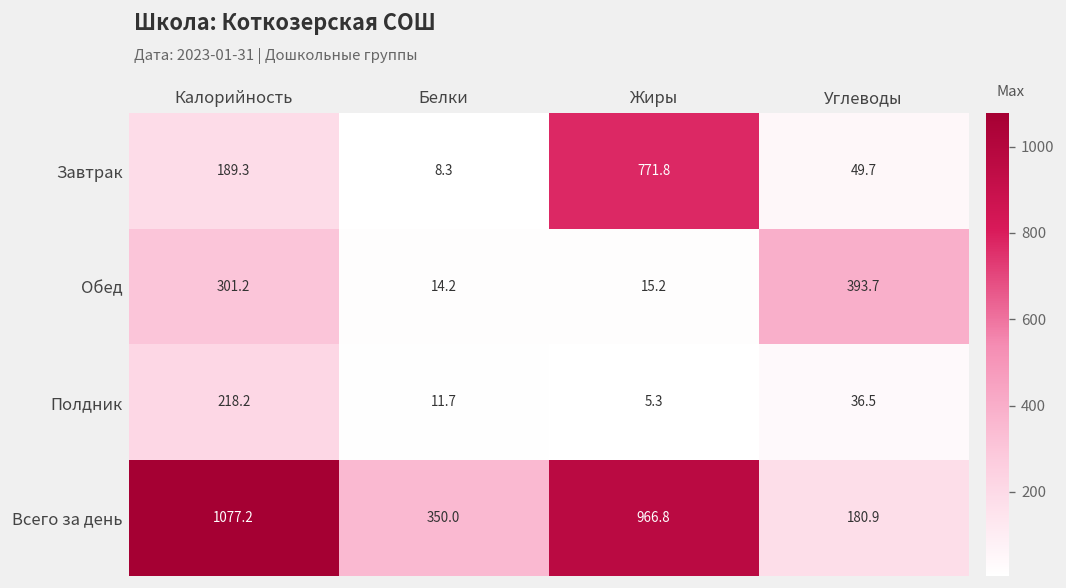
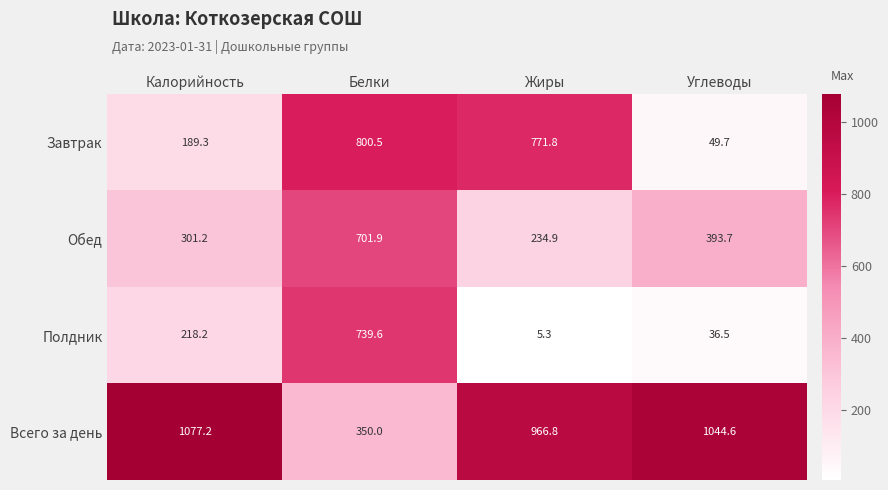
Завтрак, Белки: 8.3 -> 800.5
Обед, Белки: 14.2 -> 701.9
Обед, Жиры: 15.2 -> 234.9
Полдник, Белки: 11.7 -> 739.6
Всего за день, Углеводы: 180.9 -> 1044.6
